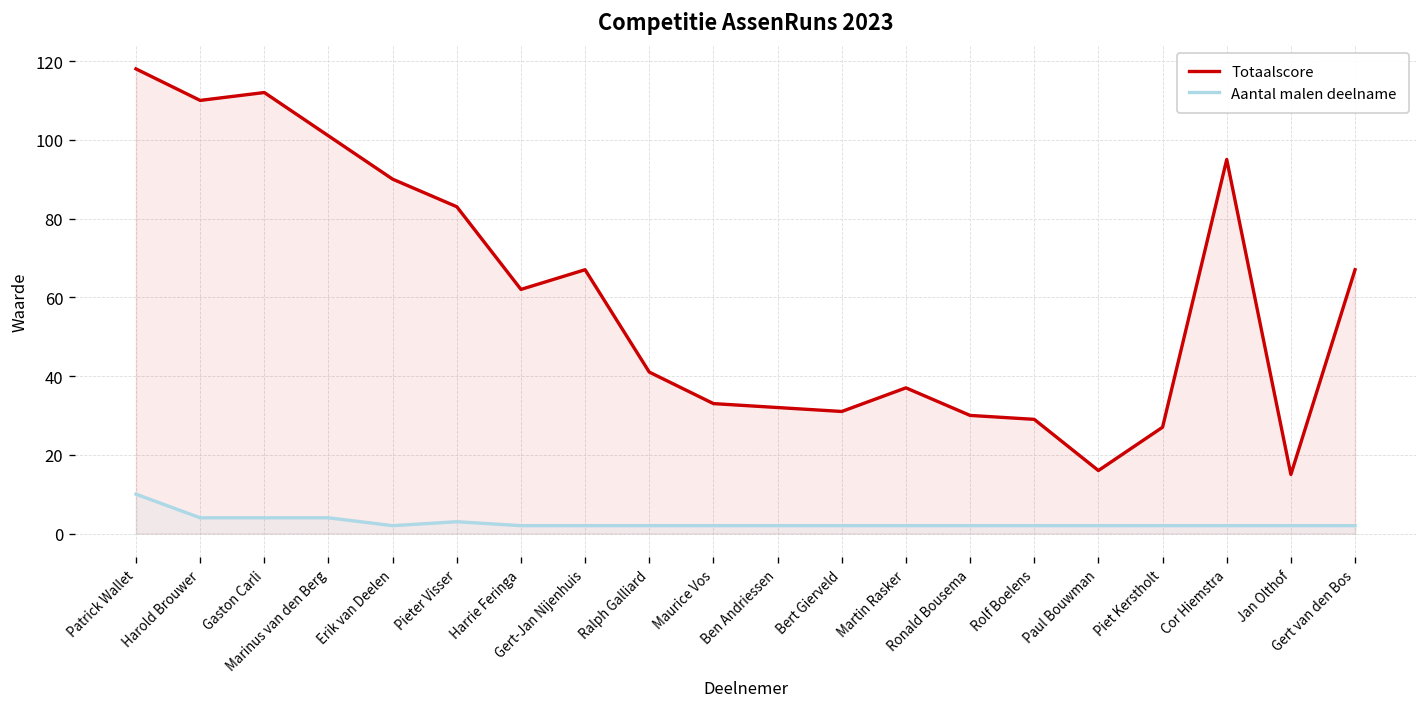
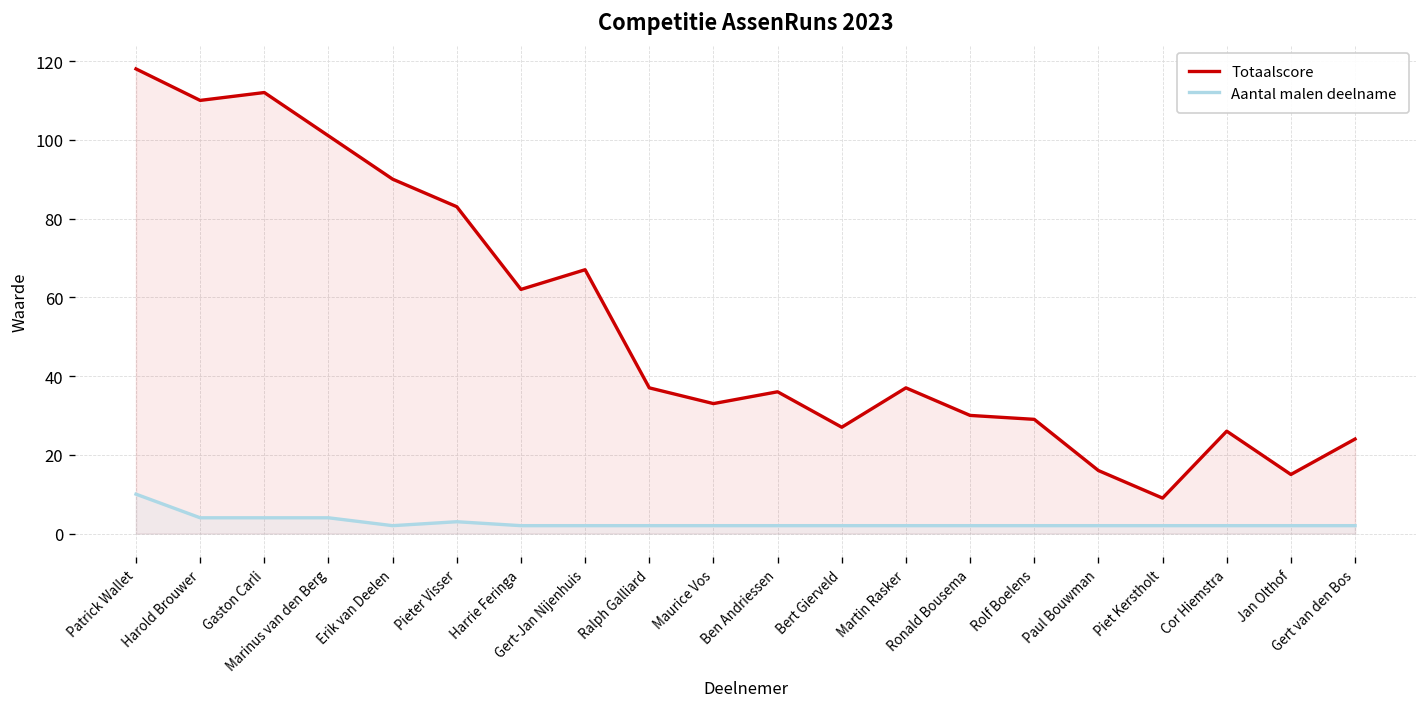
Totaalscore, Ralph Galliard: 41 -> 37
Totaalscore, Ben Andriessen: 32 -> 36
Totaalscore, Bert Gierveld: 31 -> 27
Totaalscore, Piet Kerstholt: 27 -> 9
Totaalscore, Cor Hiemstra: 95 -> 26
Totaalscore, Gert van den Bos: 67 -> 24
